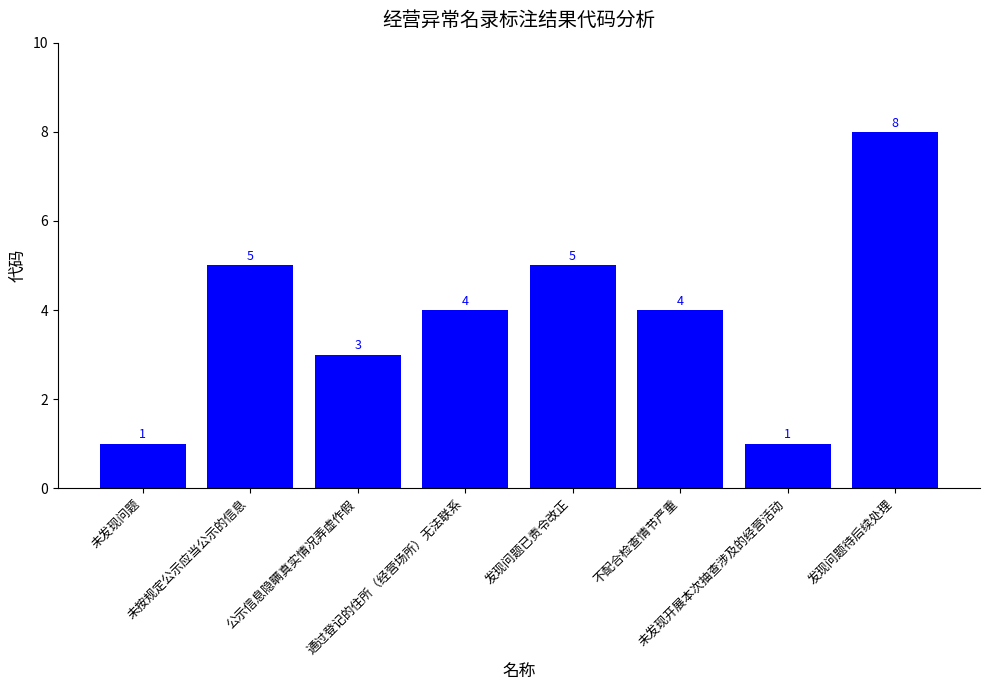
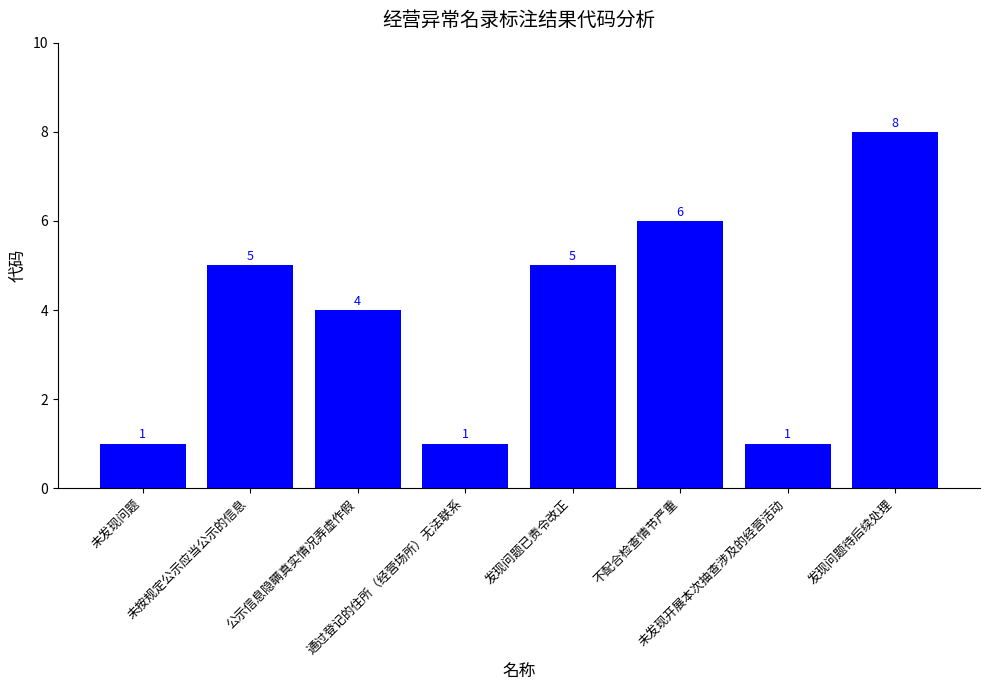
公示信息隐瞒真实情况弄虚作假: 3 -> 4
通过登记的住所（经营场所）无法联系: 4 -> 1
不配合检查情节严重: 4 -> 6
